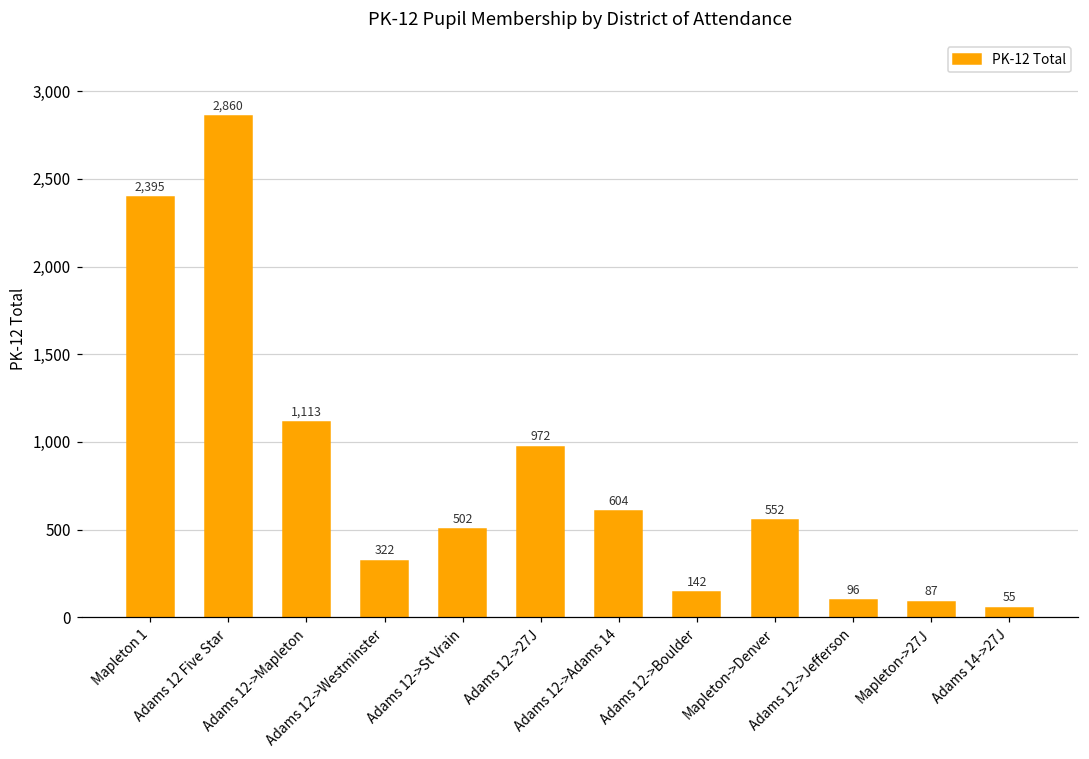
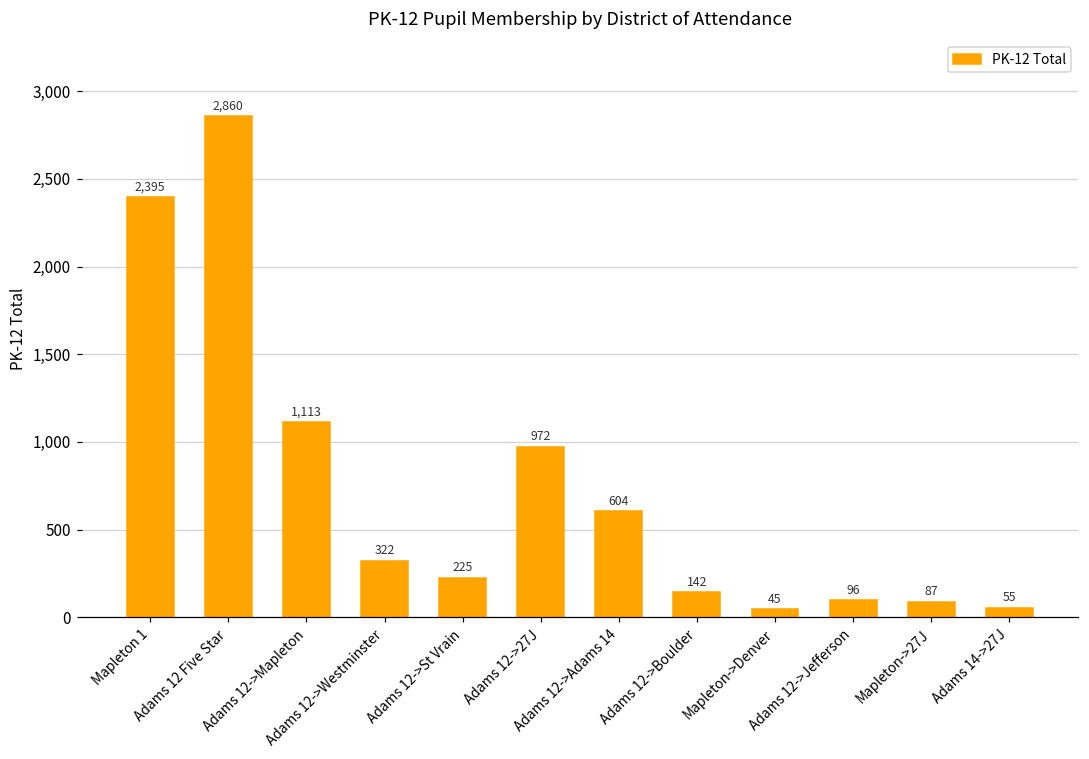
Adams 12->St Vrain: 502 -> 225
Mapleton->Denver: 552 -> 45
